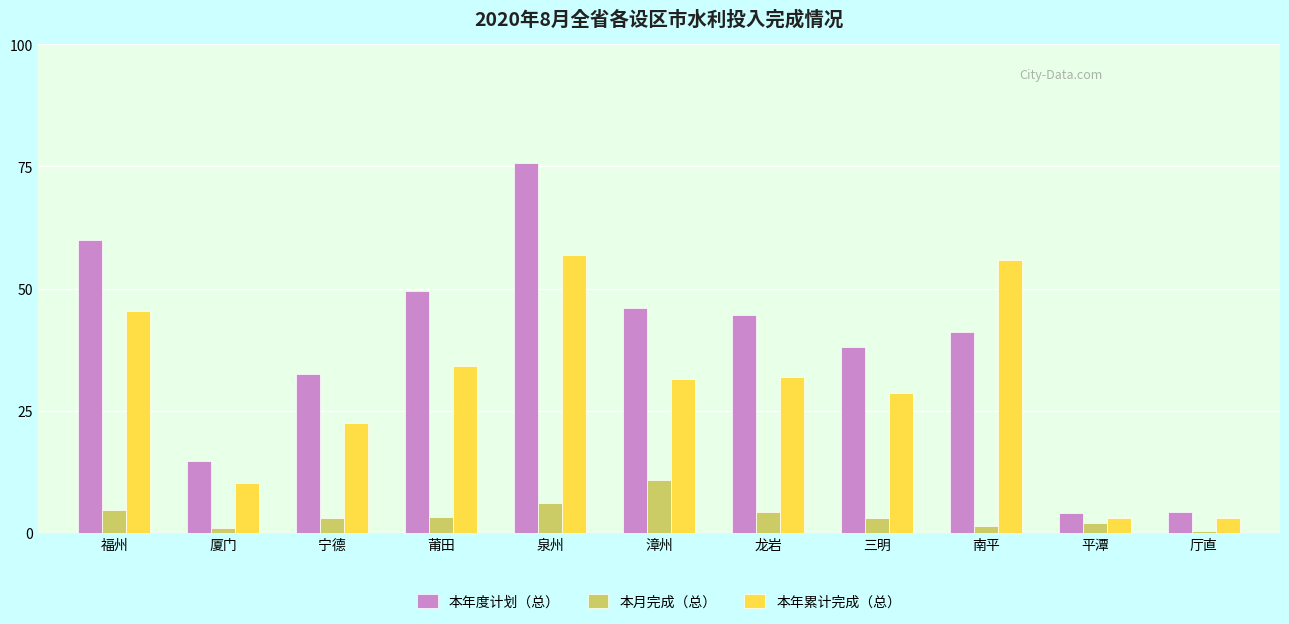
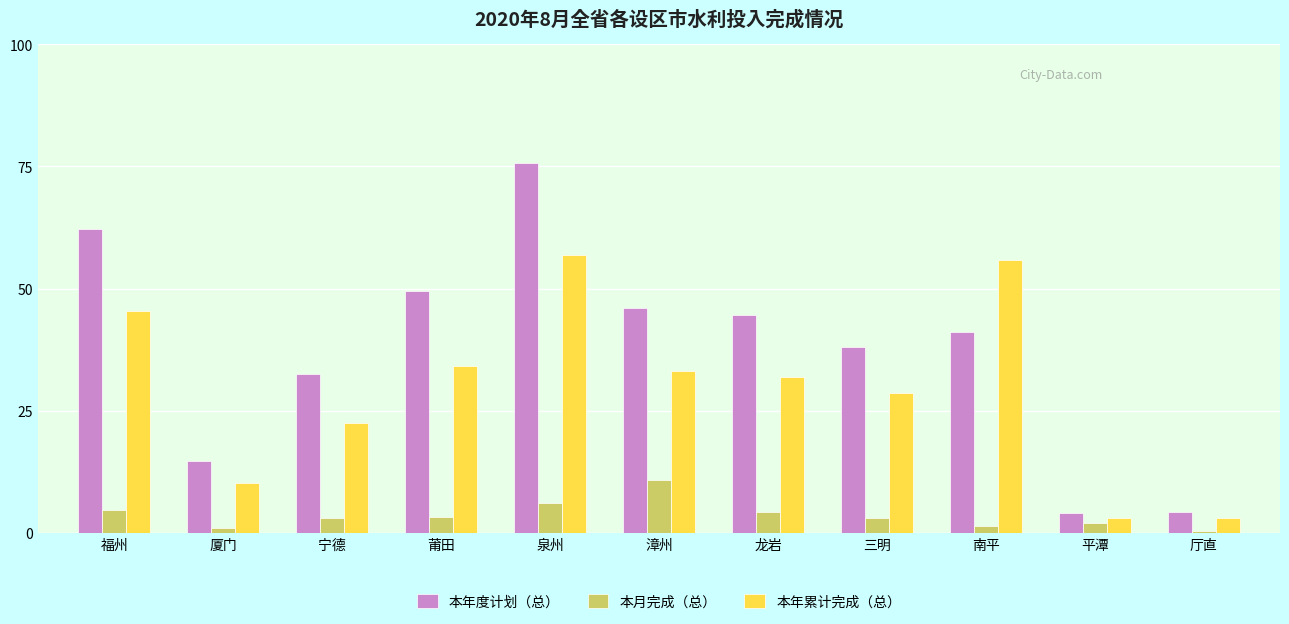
本年度计划（总）, 福州: 60 -> 62
本年累计完成（总）, 漳州: 31 -> 33
